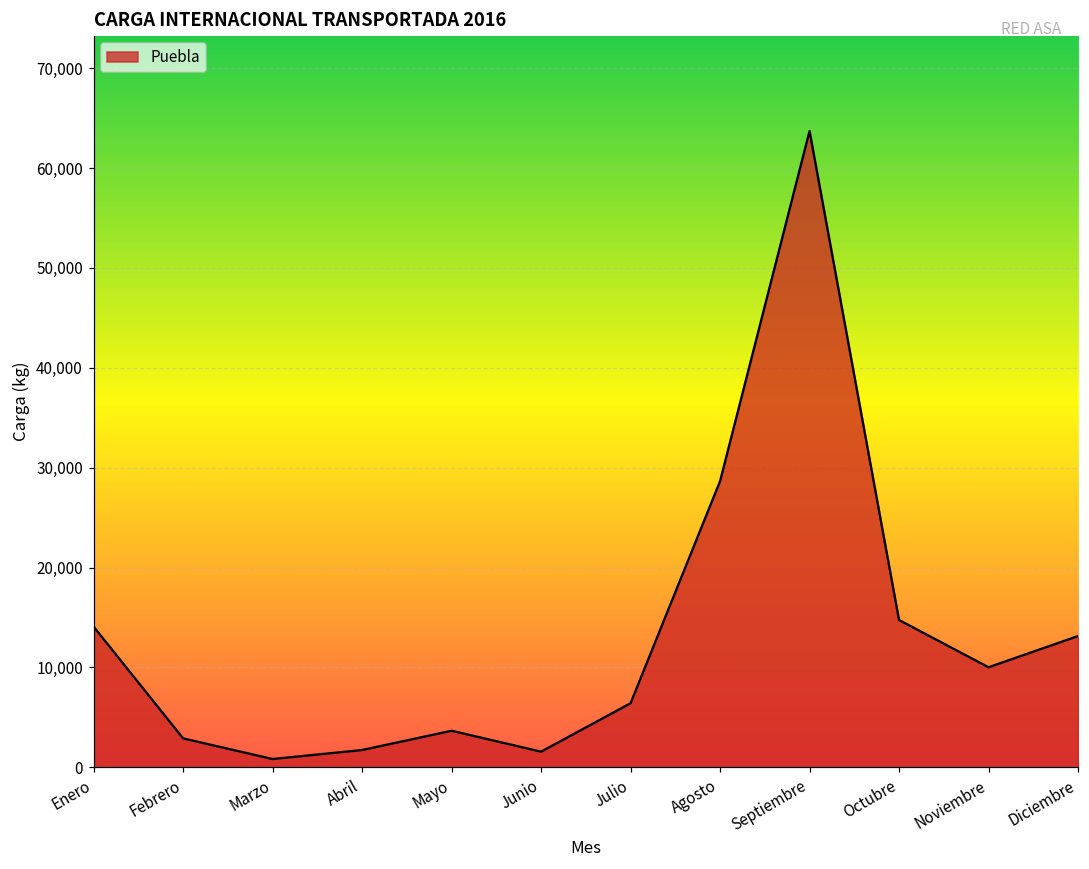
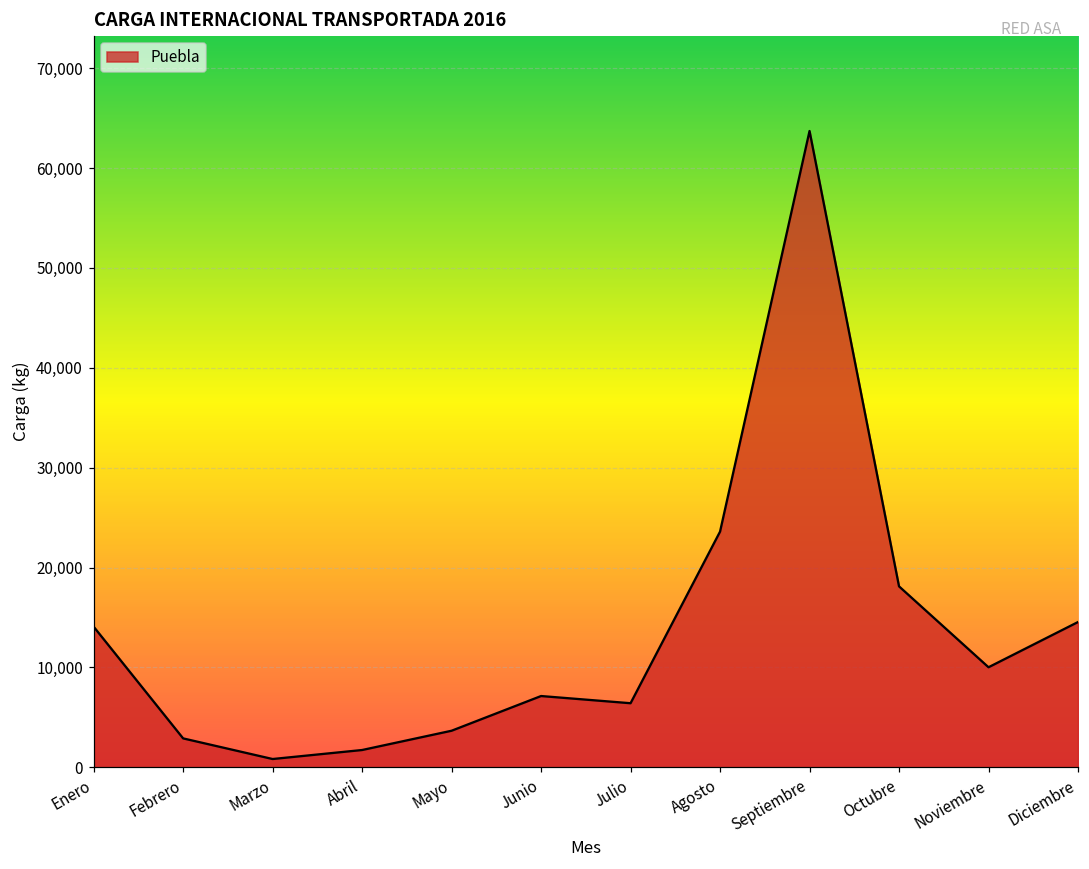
Junio: 2,000 -> 7,000
Agosto: 29,000 -> 24,000
Octubre: 15,000 -> 18,000
Diciembre: 13,000 -> 15,000
